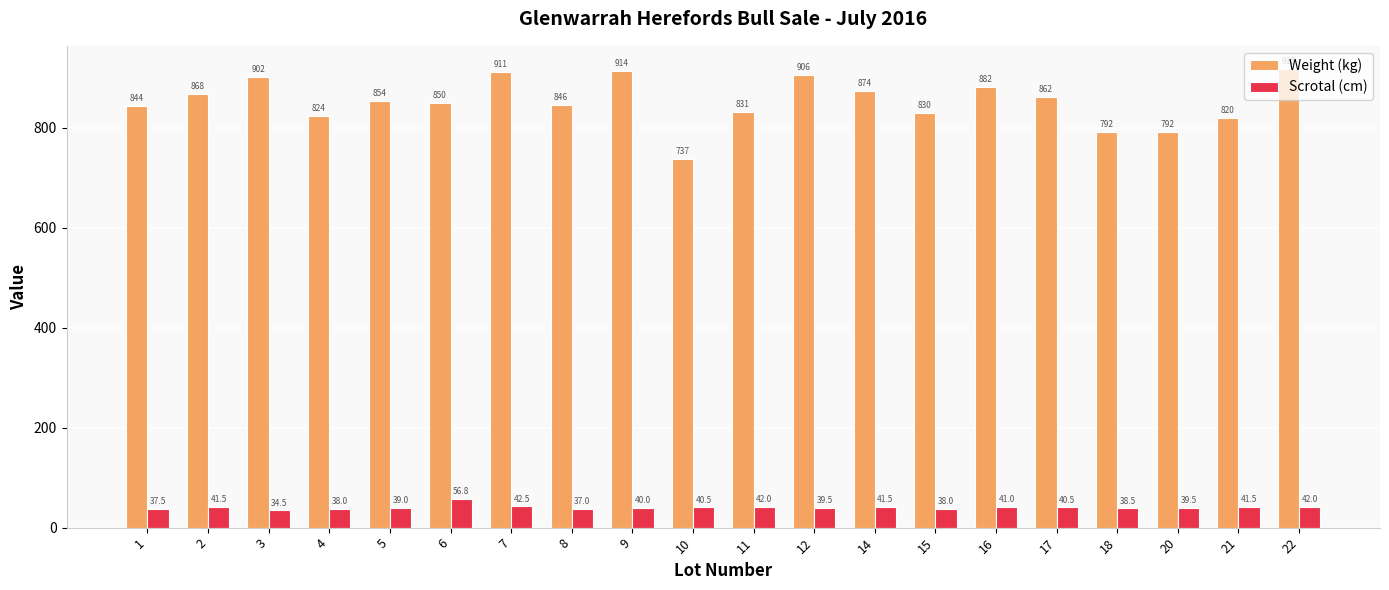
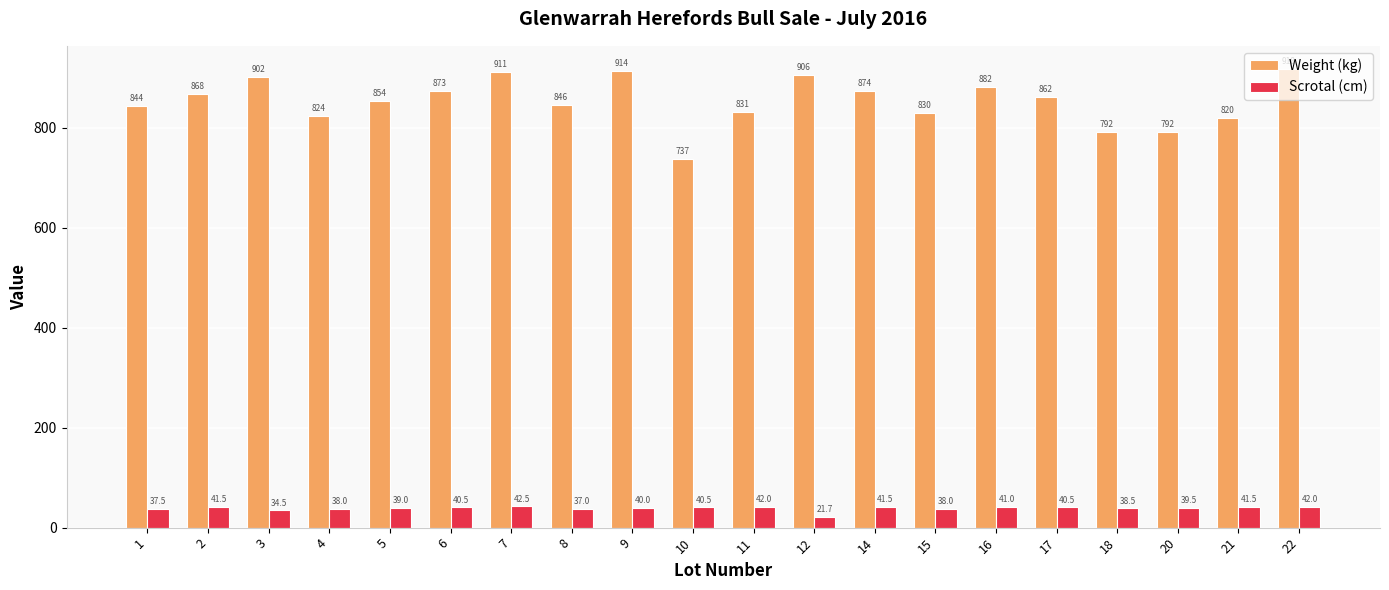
Weight (kg), 6: 850 -> 873
Scrotal (cm), 6: 56.8 -> 40.5
Scrotal (cm), 12: 39.5 -> 21.7
